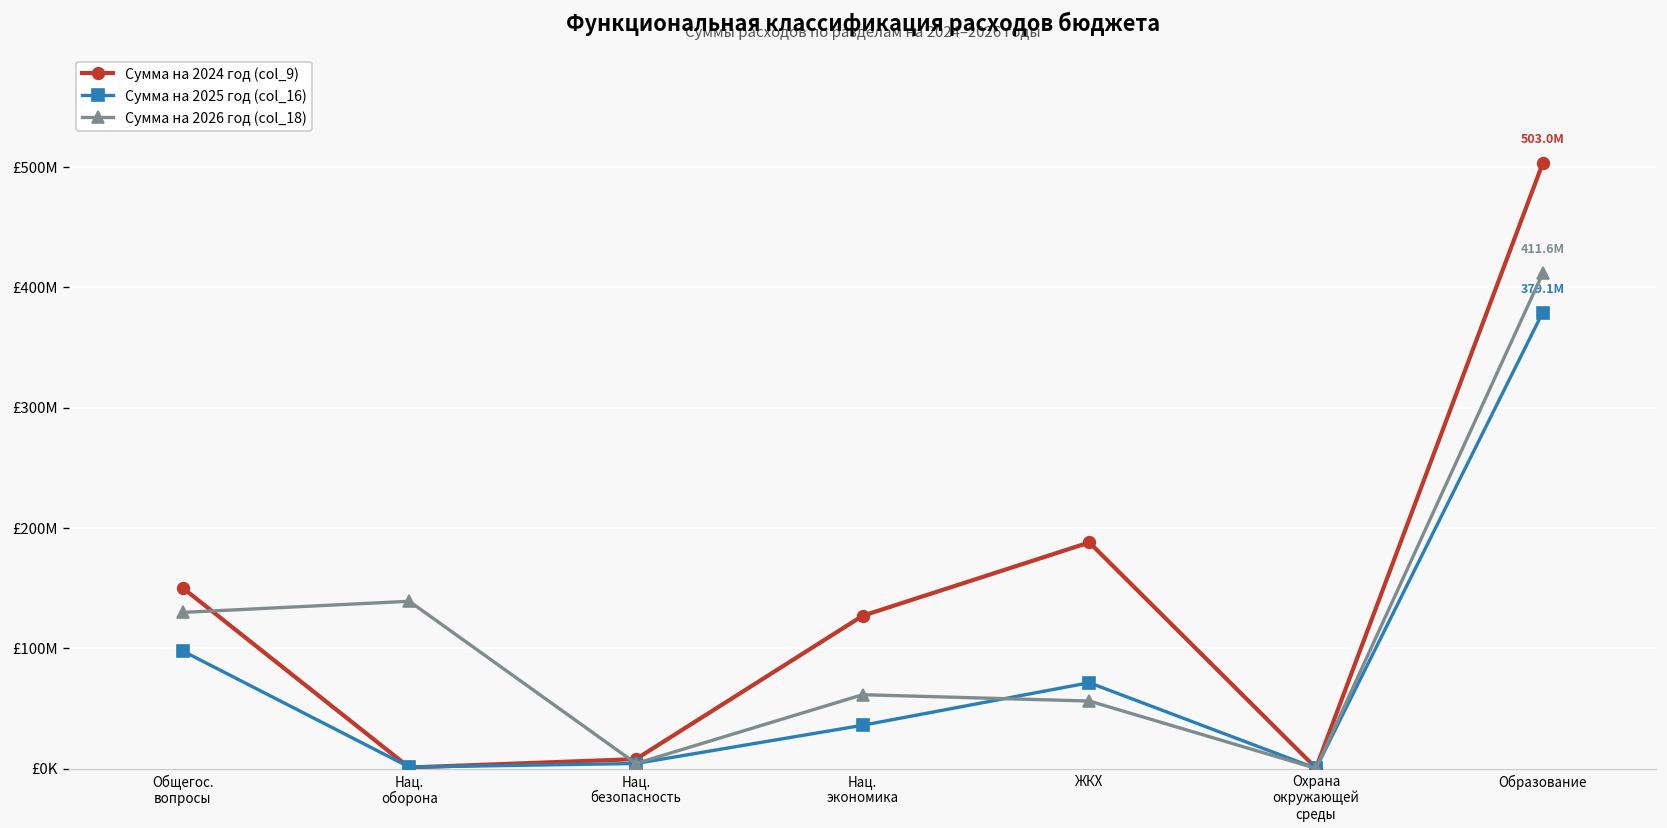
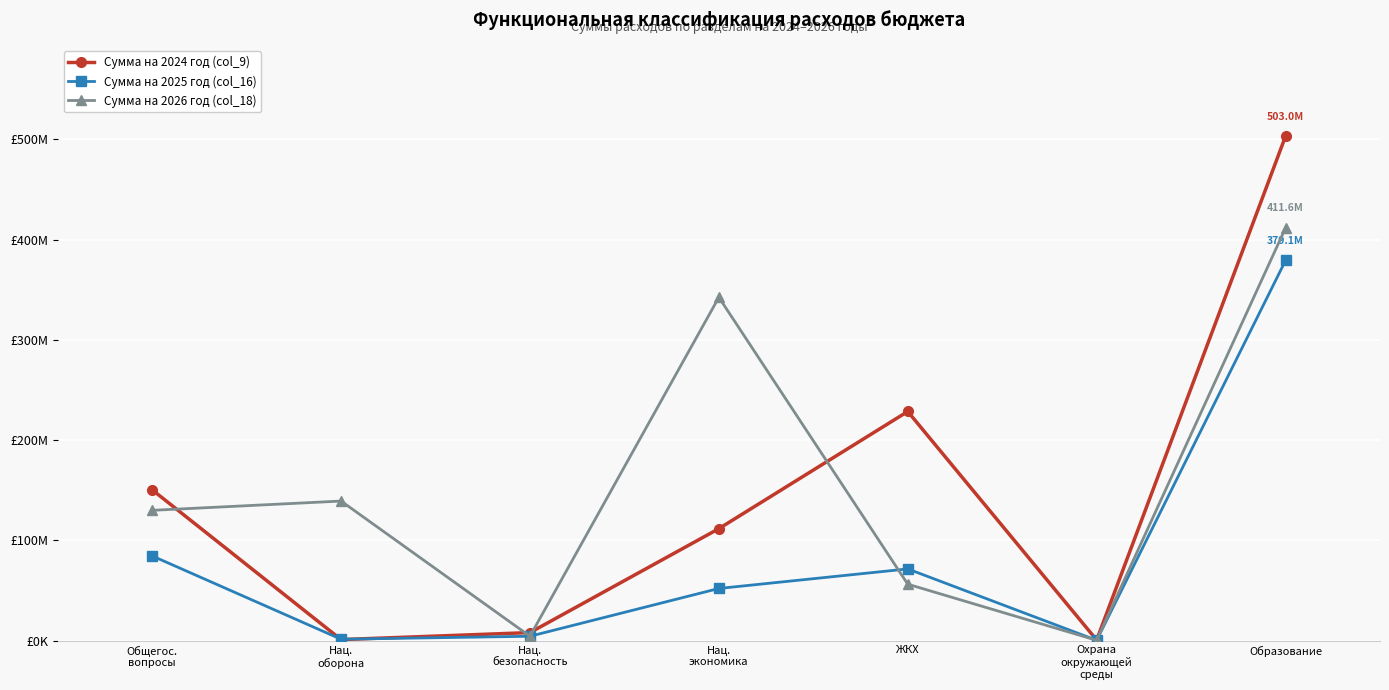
Сумма на 2025 год (col_16), Общегос. вопросы: £98000000 -> £84000000
Сумма на 2024 год (col_9), Нац. экономика: £127000000 -> £112000000
Сумма на 2025 год (col_16), Нац. экономика: £36000000 -> £52000000
Сумма на 2026 год (col_18), Нац. экономика: £62000000 -> £342000000
Сумма на 2024 год (col_9), ЖКХ: £188000000 -> £229000000
